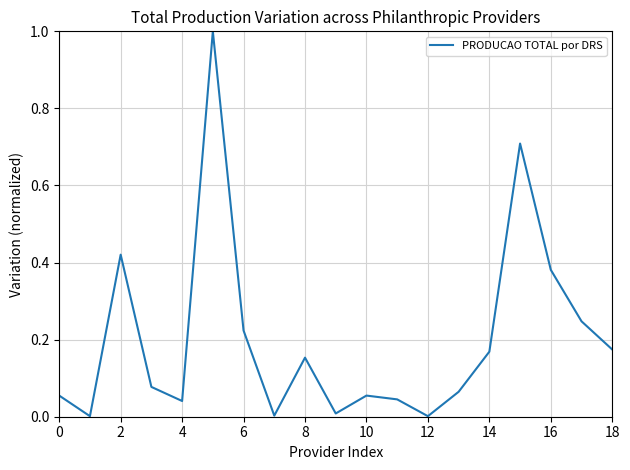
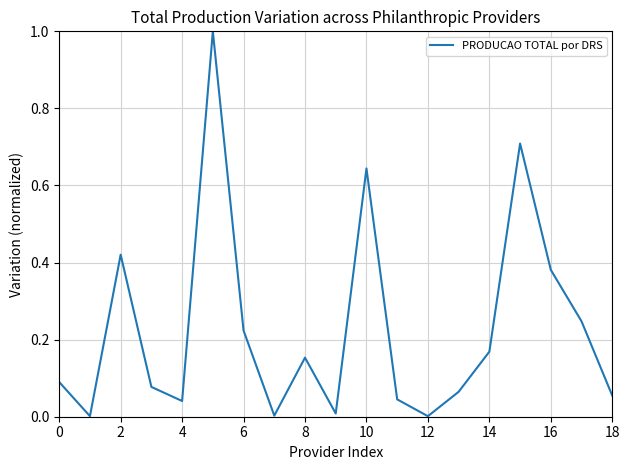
0: 0.05 -> 0.09
10: 0.05 -> 0.64
18: 0.17 -> 0.05
